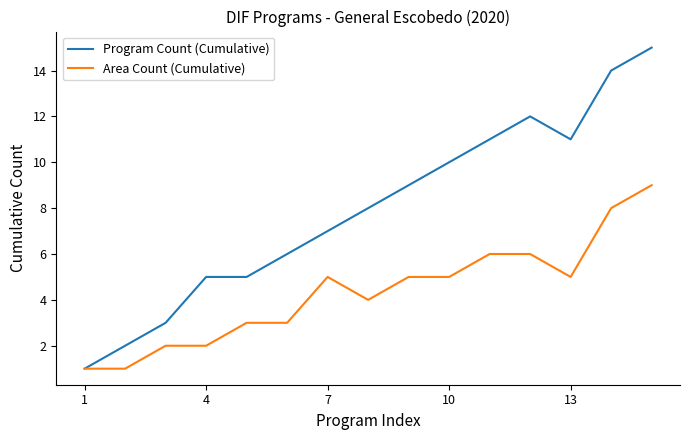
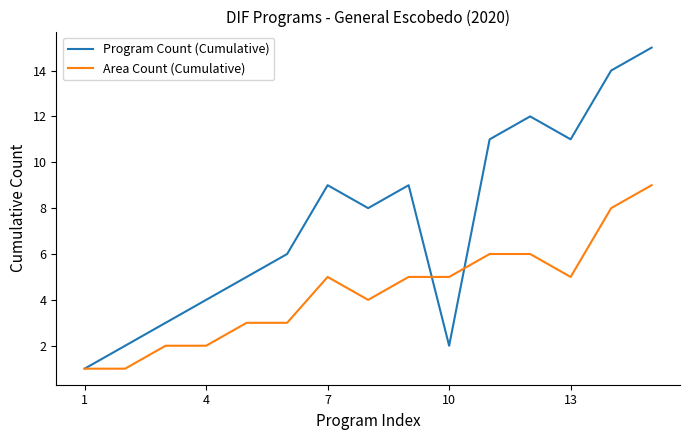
Program Count (Cumulative), 4: 5 -> 4
Program Count (Cumulative), 7: 7 -> 9
Program Count (Cumulative), 10: 10 -> 2
